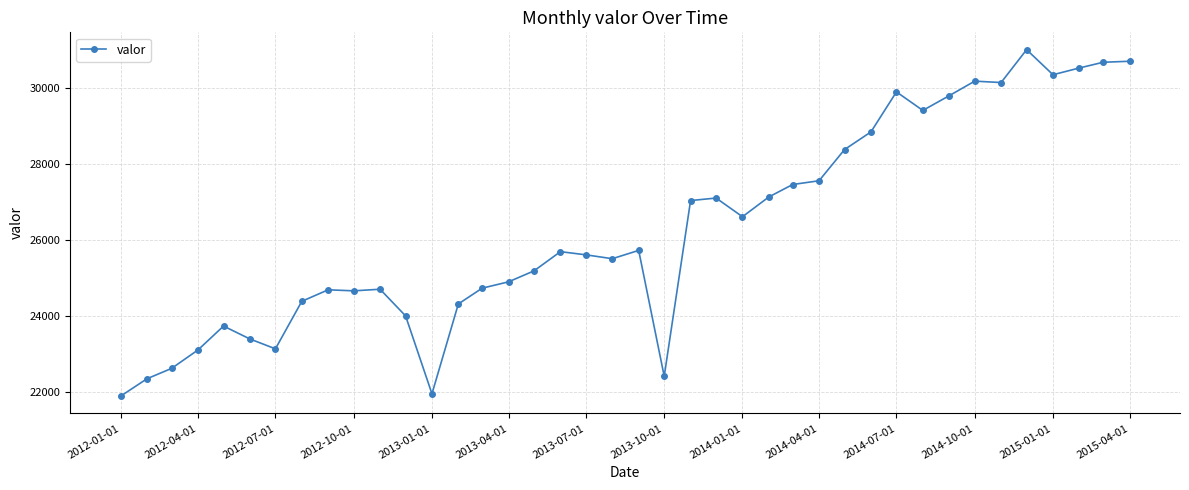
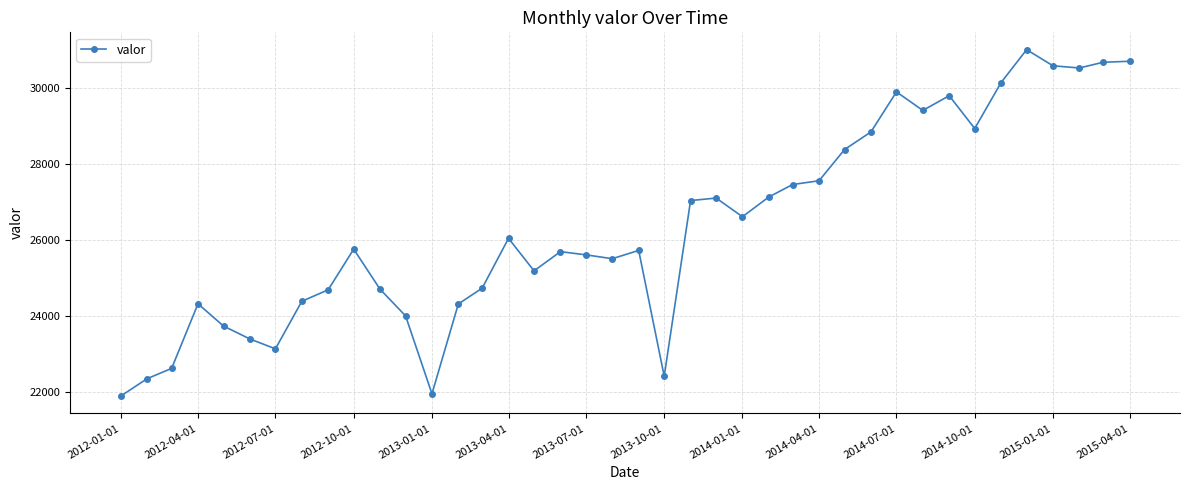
2012-04-01: 23100 -> 24300
2012-10-01: 24700 -> 25800
2013-04-01: 24900 -> 26000
2014-10-01: 30200 -> 28900
2015-01-01: 30400 -> 30600
